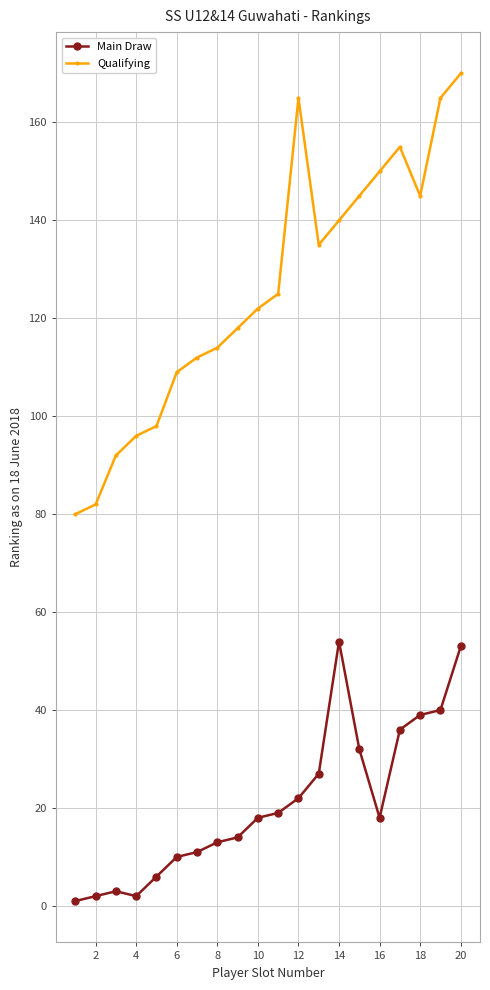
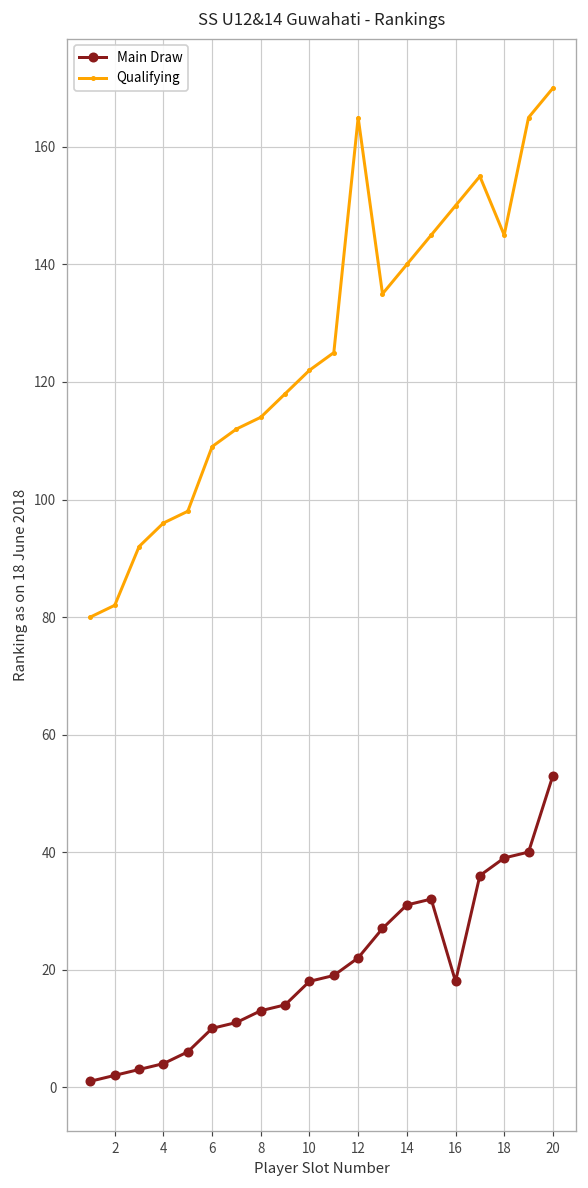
Main Draw, 4: 2 -> 4
Main Draw, 14: 54 -> 31
